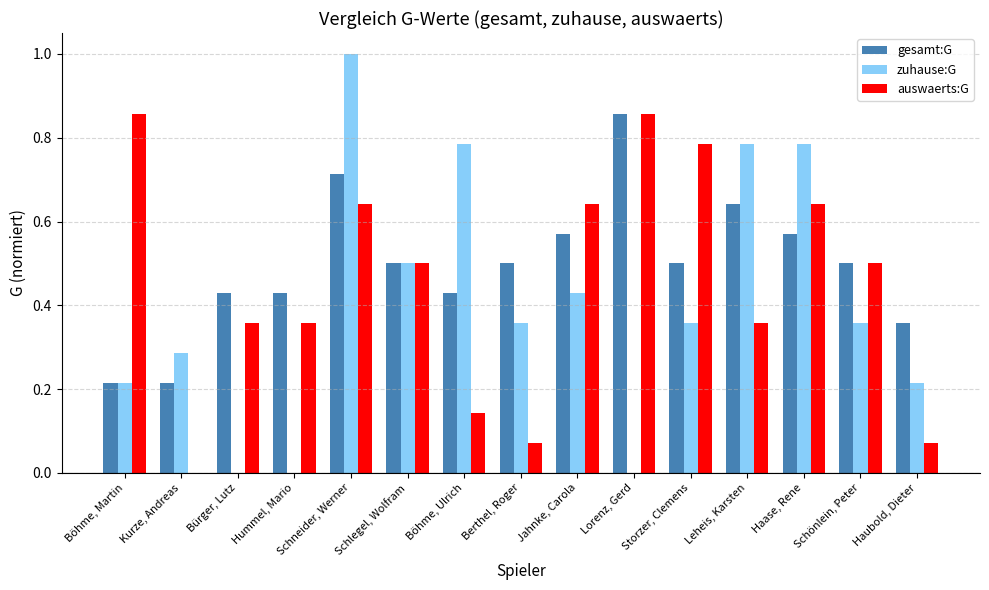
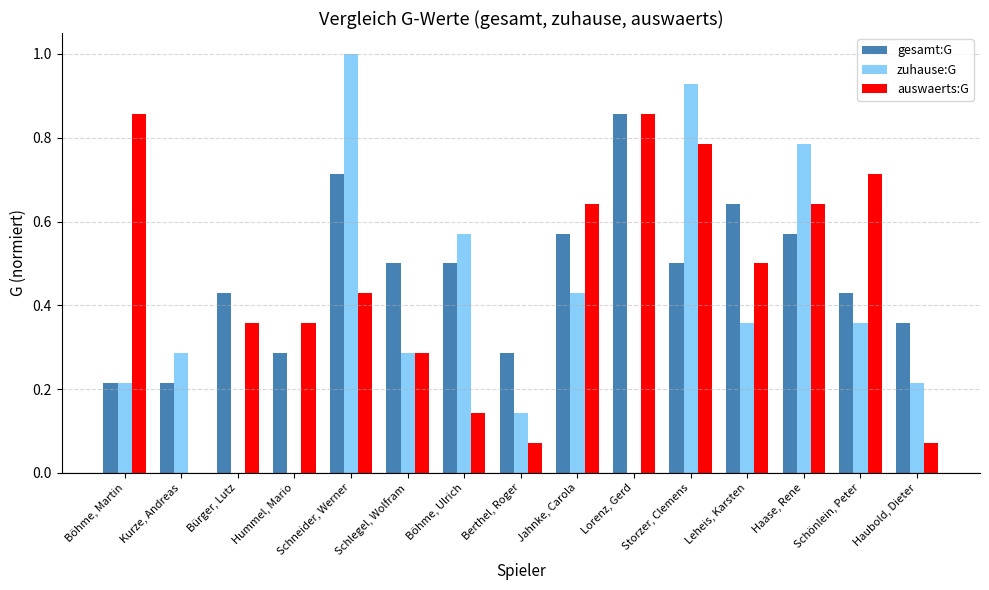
gesamt:G, Hummel, Mario: 0.43 -> 0.29
auswaerts:G, Schneider, Werner: 0.64 -> 0.43
zuhause:G, Schlegel, Wolfram: 0.50 -> 0.29
auswaerts:G, Schlegel, Wolfram: 0.50 -> 0.29
gesamt:G, Böhme, Ulrich: 0.43 -> 0.50
zuhause:G, Böhme, Ulrich: 0.79 -> 0.57
gesamt:G, Berthel, Roger: 0.50 -> 0.29
zuhause:G, Berthel, Roger: 0.36 -> 0.14
zuhause:G, Storzer, Clemens: 0.36 -> 0.93
zuhause:G, Leheis, Karsten: 0.79 -> 0.36
auswaerts:G, Leheis, Karsten: 0.36 -> 0.50
gesamt:G, Schönlein, Peter: 0.50 -> 0.43
auswaerts:G, Schönlein, Peter: 0.50 -> 0.71
